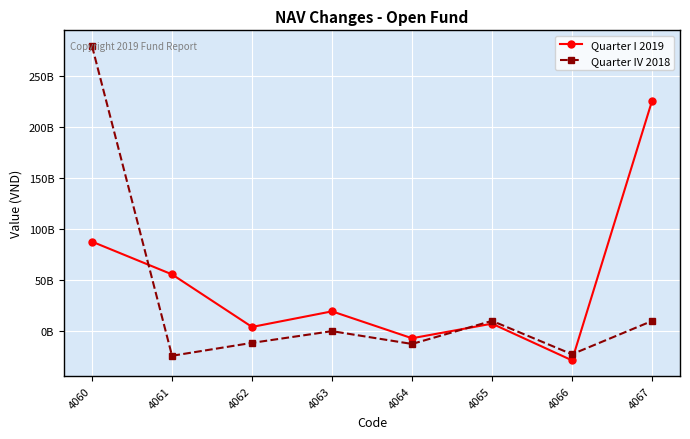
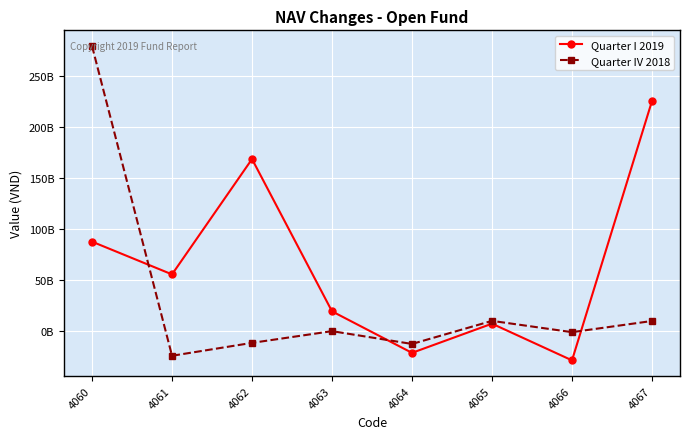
Quarter I 2019, 4062: 4000000000 -> 168000000000
Quarter I 2019, 4064: -7000000000 -> -21000000000
Quarter IV 2018, 4066: -23000000000 -> -1000000000
